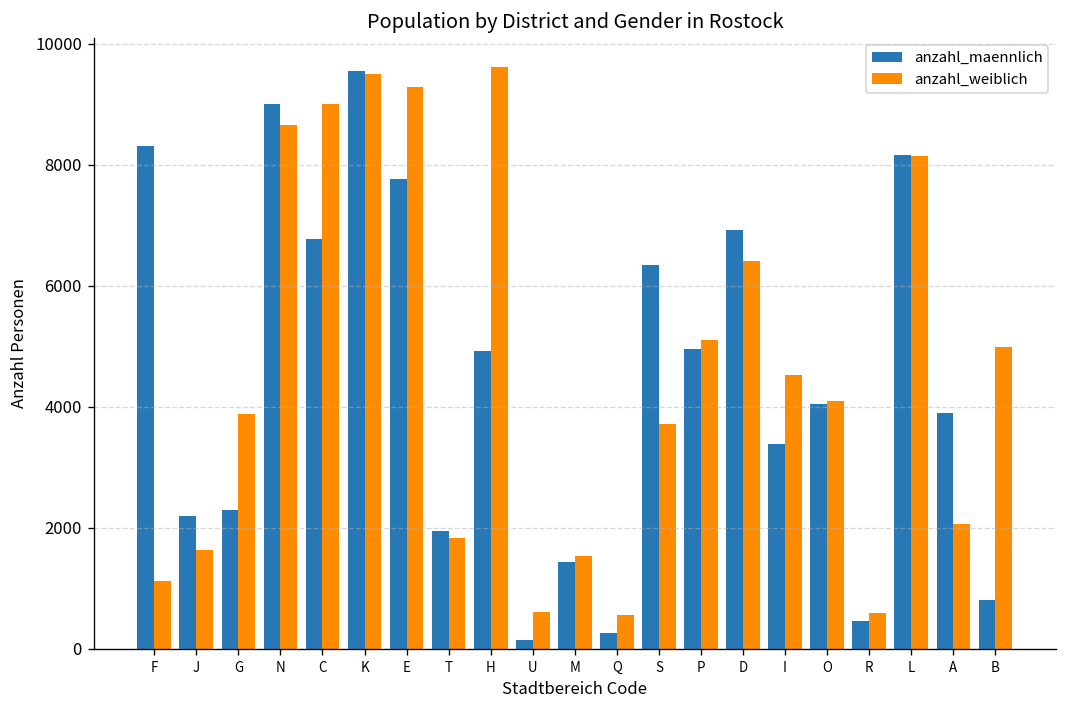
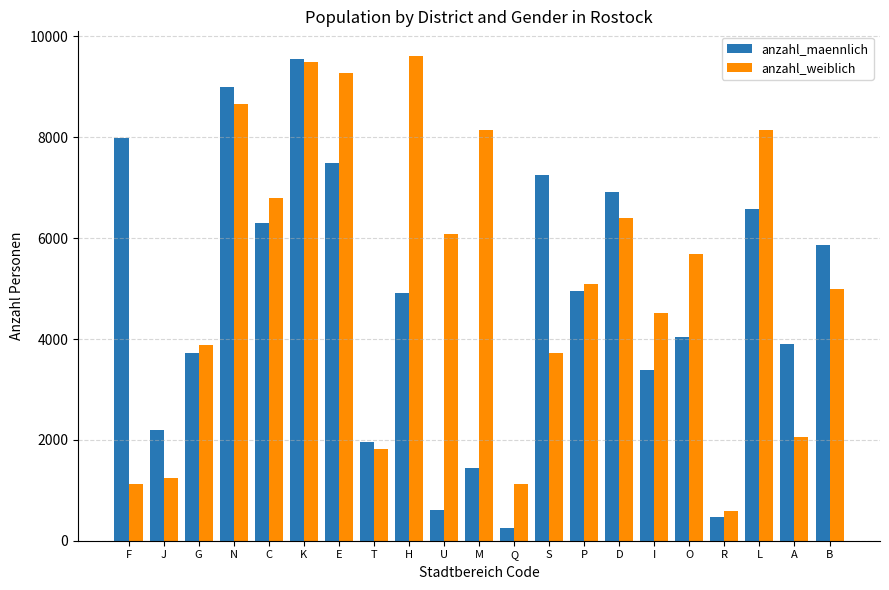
anzahl_maennlich, F: 8300 -> 8000
anzahl_weiblich, J: 1600 -> 1200
anzahl_maennlich, G: 2300 -> 3700
anzahl_maennlich, C: 6800 -> 6300
anzahl_weiblich, C: 9000 -> 6800
anzahl_maennlich, E: 7800 -> 7500
anzahl_maennlich, U: 100 -> 600
anzahl_weiblich, U: 600 -> 6100
anzahl_weiblich, M: 1500 -> 8100
anzahl_weiblich, Q: 600 -> 1100
anzahl_maennlich, S: 6300 -> 7300
anzahl_weiblich, O: 4100 -> 5700
anzahl_maennlich, L: 8200 -> 6600
anzahl_maennlich, B: 800 -> 5900
